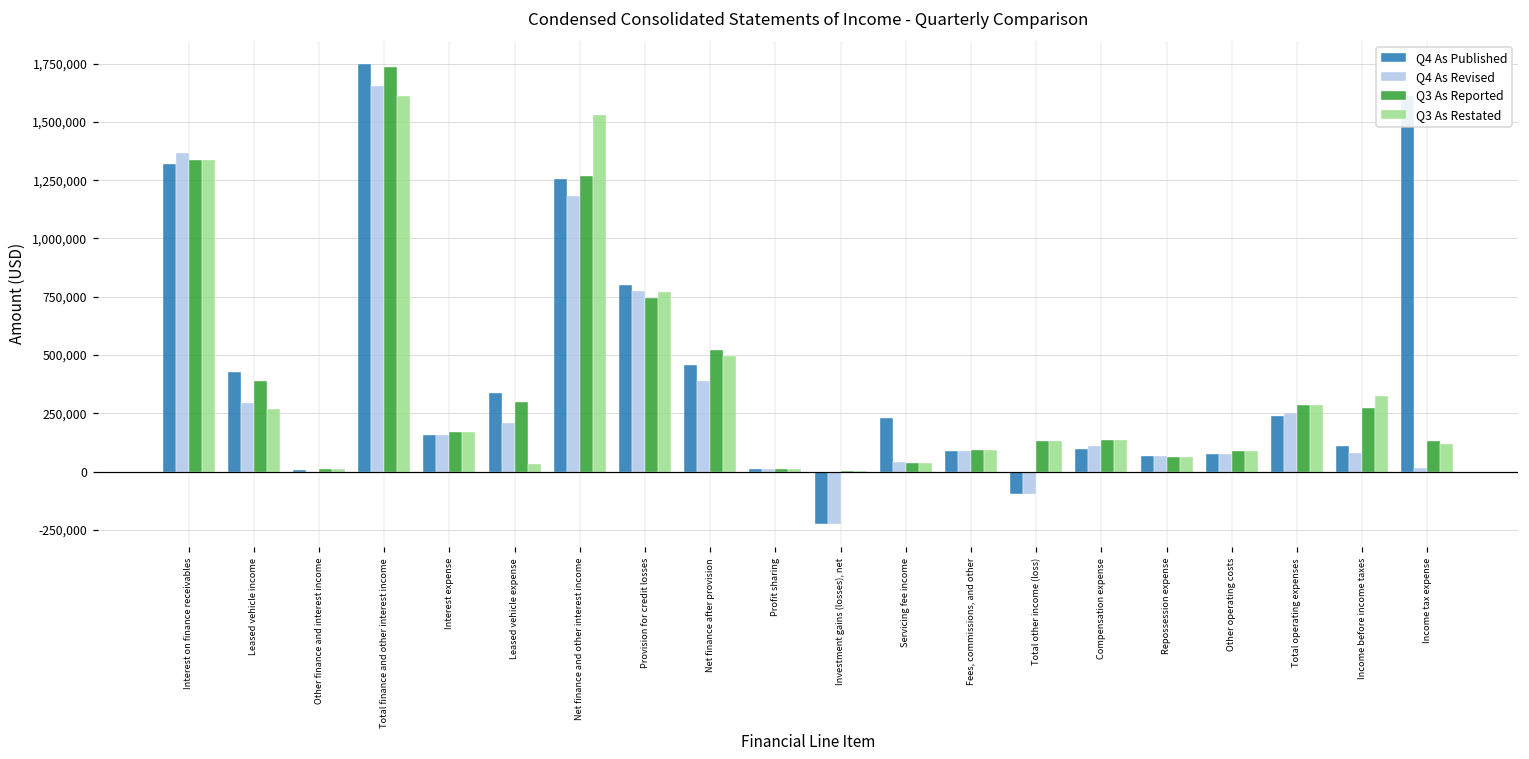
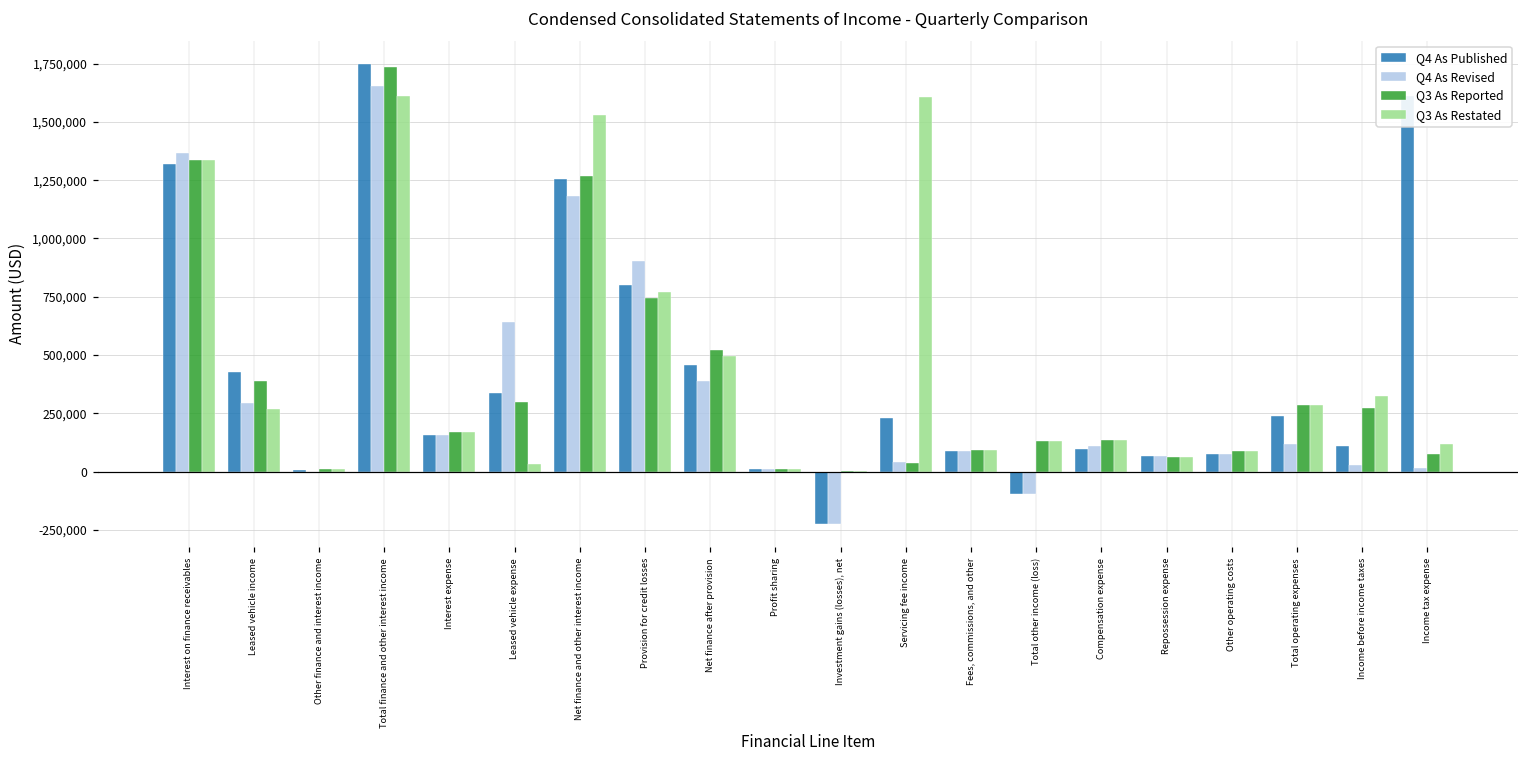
Q4 As Revised, Leased vehicle expense: 210,000 -> 640,000
Q4 As Revised, Provision for credit losses: 770,000 -> 900,000
Q3 As Restated, Servicing fee income: 40,000 -> 1,610,000
Q4 As Revised, Total operating expenses: 250,000 -> 120,000
Q4 As Revised, Income before income taxes: 80,000 -> 30,000
Q3 As Reported, Income tax expense: 130,000 -> 80,000
